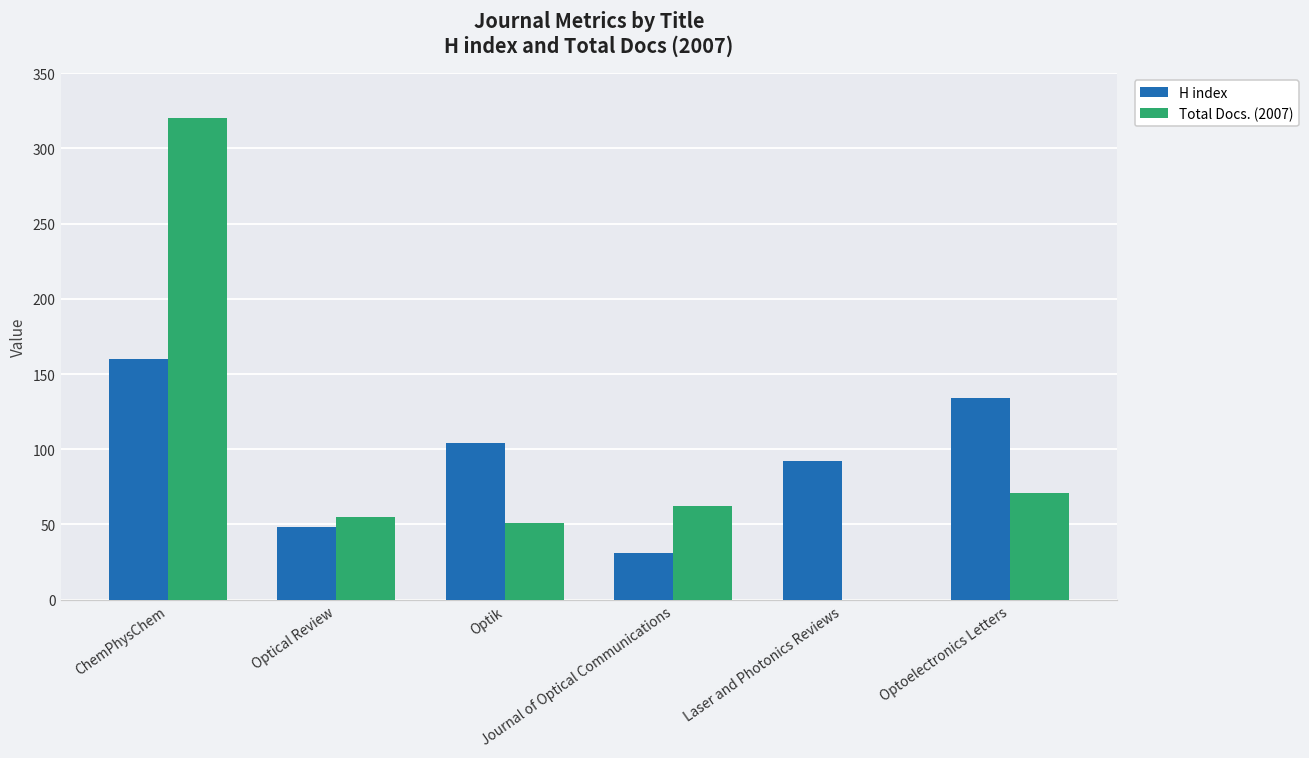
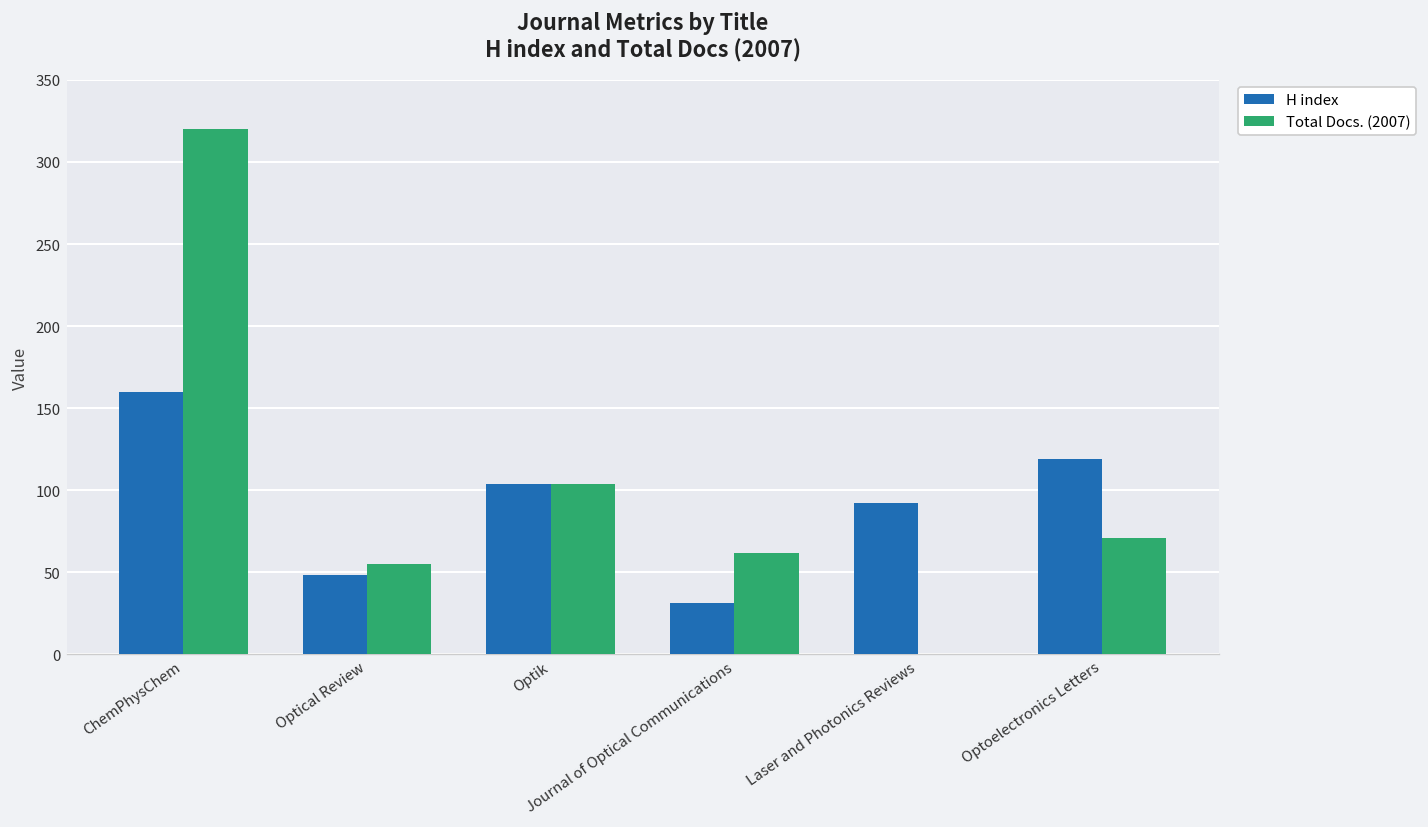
Total Docs. (2007), Optik: 51 -> 104
H index, Optoelectronics Letters: 134 -> 119
